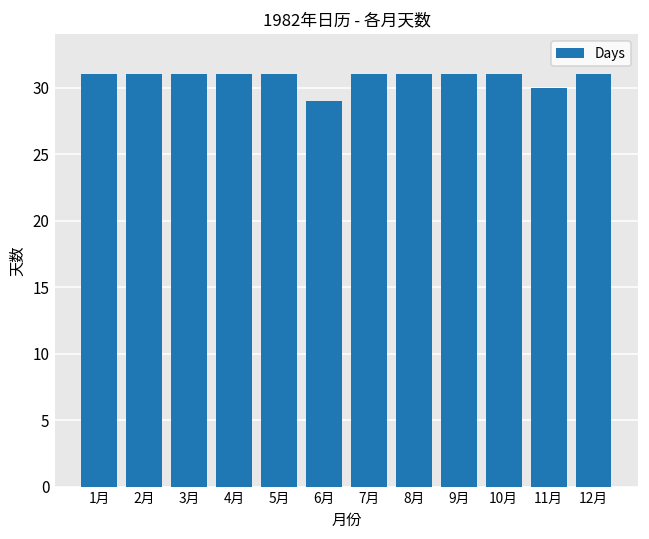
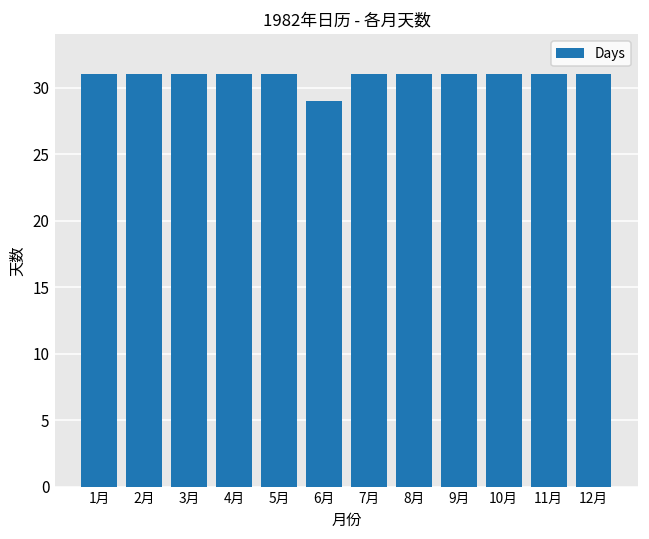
11月: 30 -> 31
